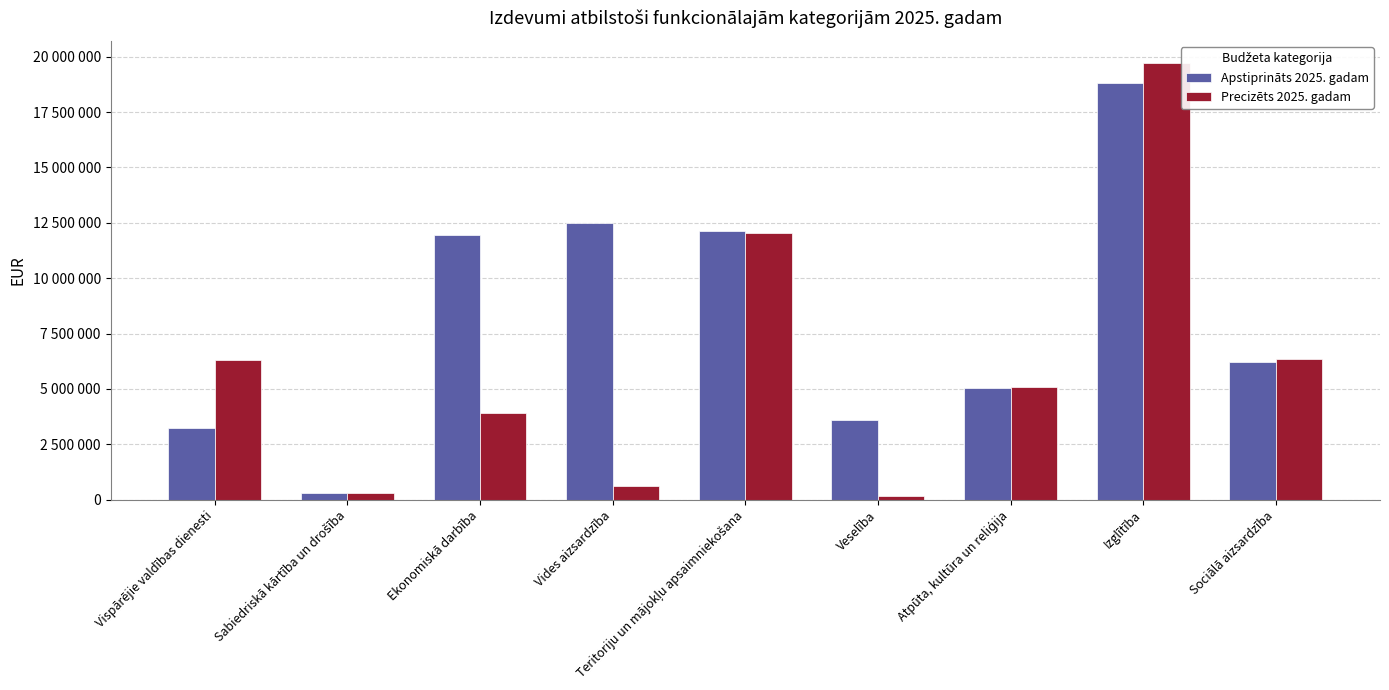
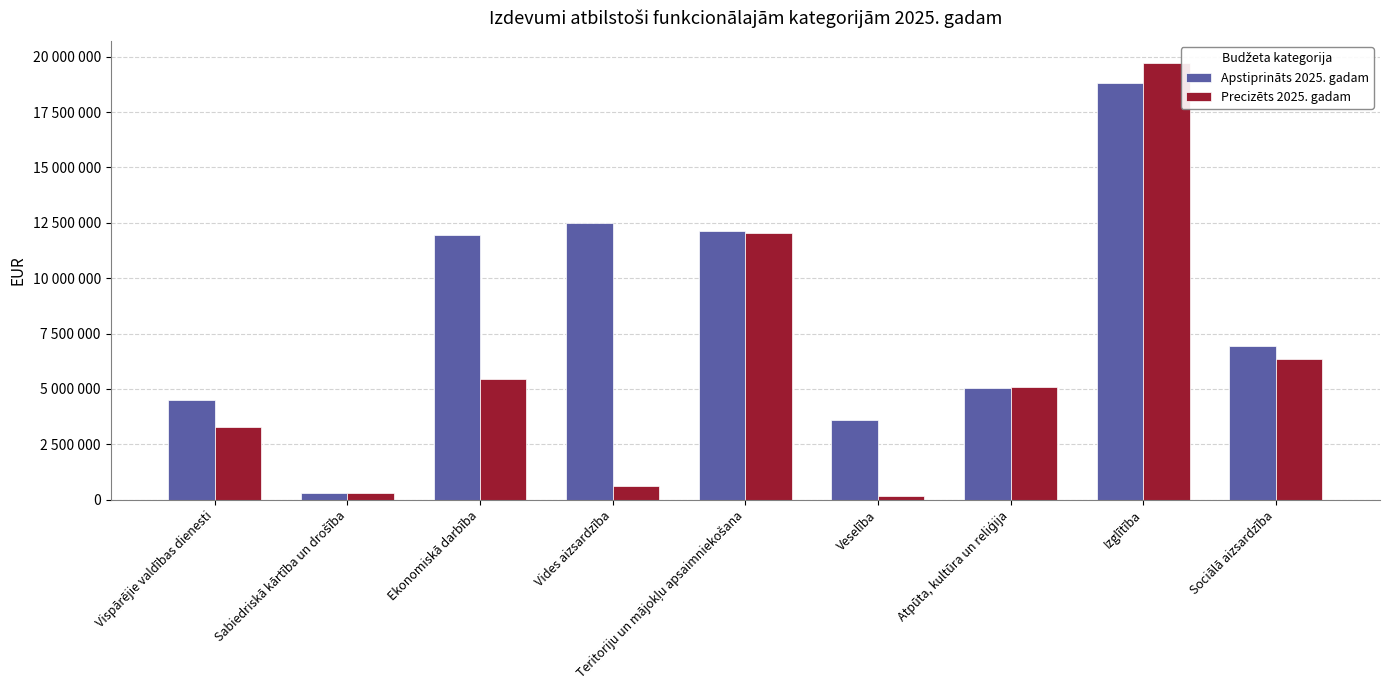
Apstiprināts 2025. gadam, Vispārējie valdības dienesti: 3300000 -> 4500000
Precizēts 2025. gadam, Vispārējie valdības dienesti: 6300000 -> 3300000
Precizēts 2025. gadam, Ekonomiskā darbība: 3900000 -> 5400000
Apstiprināts 2025. gadam, Sociālā aizsardzība: 6200000 -> 6900000
